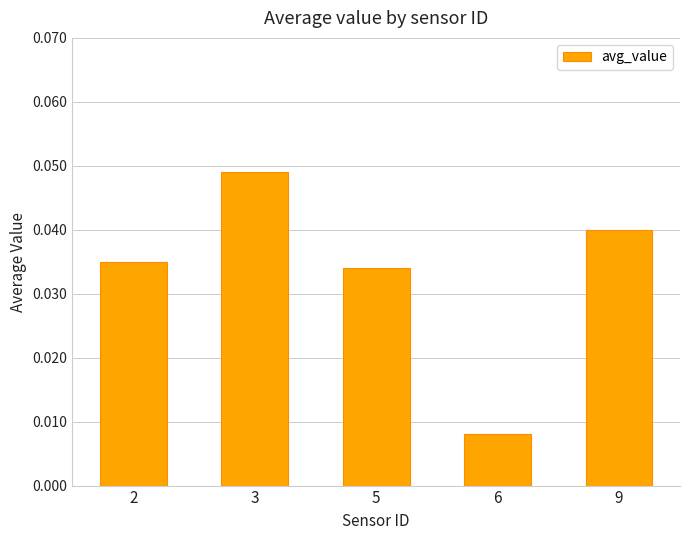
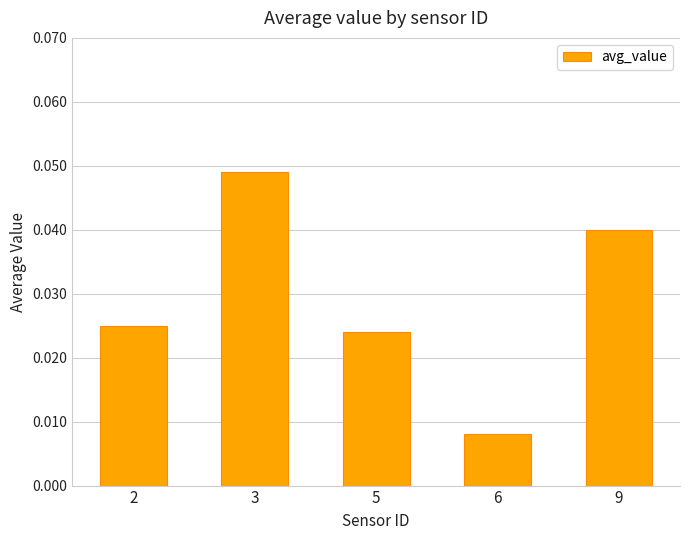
2: 0.035 -> 0.025
5: 0.034 -> 0.024
